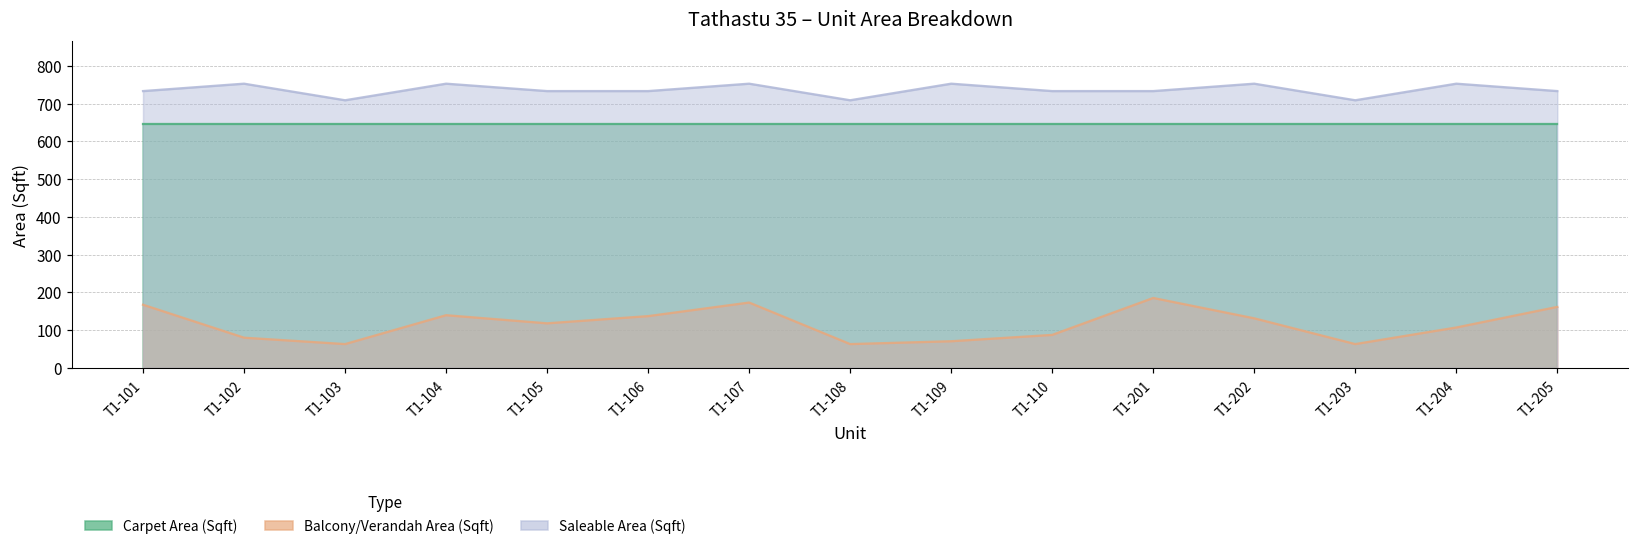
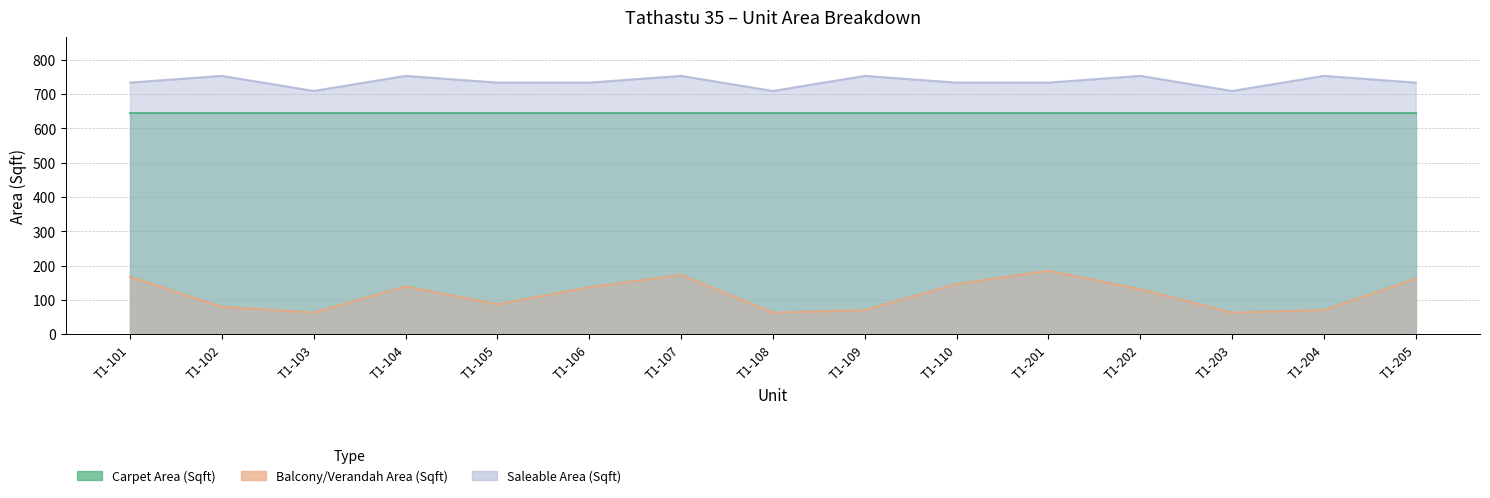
Balcony/Verandah Area (Sqft), T1-105: 120 -> 90
Balcony/Verandah Area (Sqft), T1-110: 90 -> 150
Balcony/Verandah Area (Sqft), T1-204: 110 -> 70
